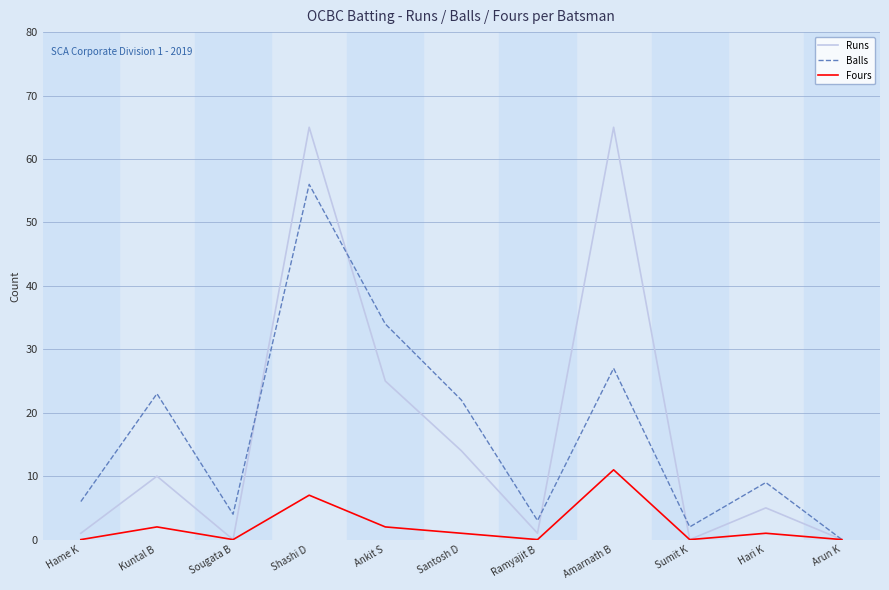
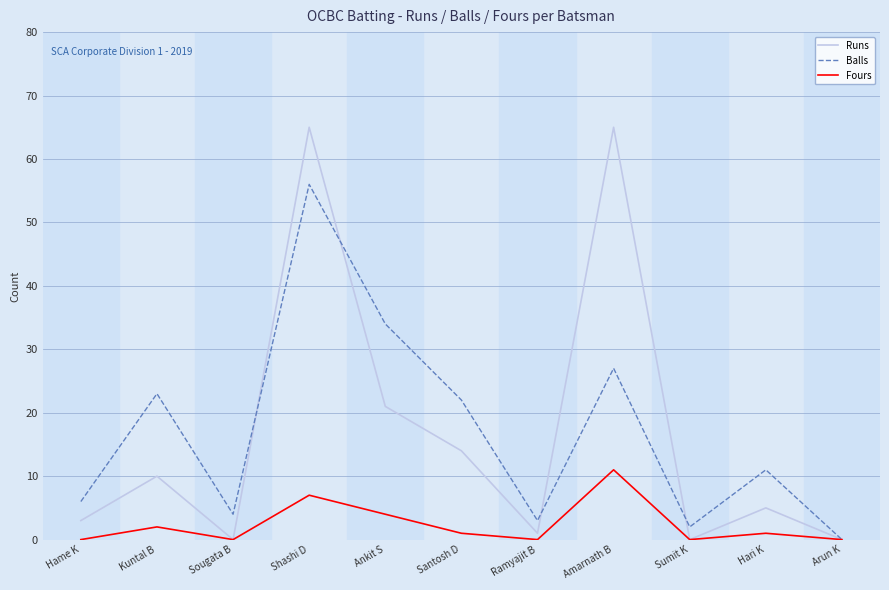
Runs, Hame K: 1 -> 3
Runs, Ankit S: 25 -> 21
Fours, Ankit S: 2 -> 4
Balls, Hari K: 9 -> 11
